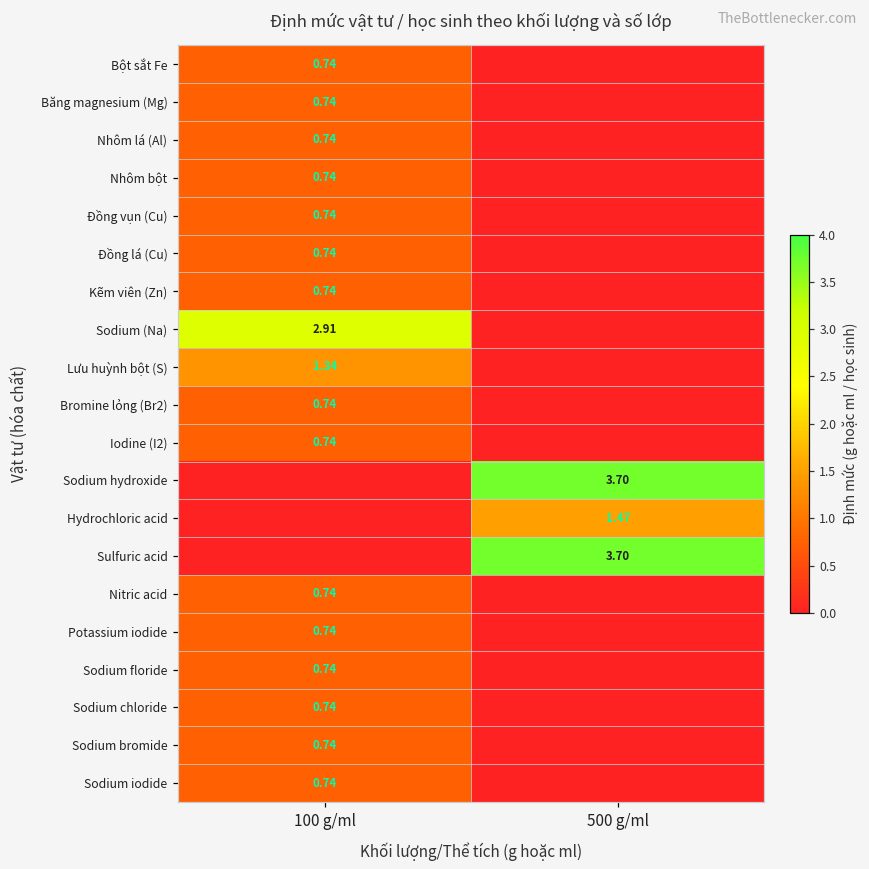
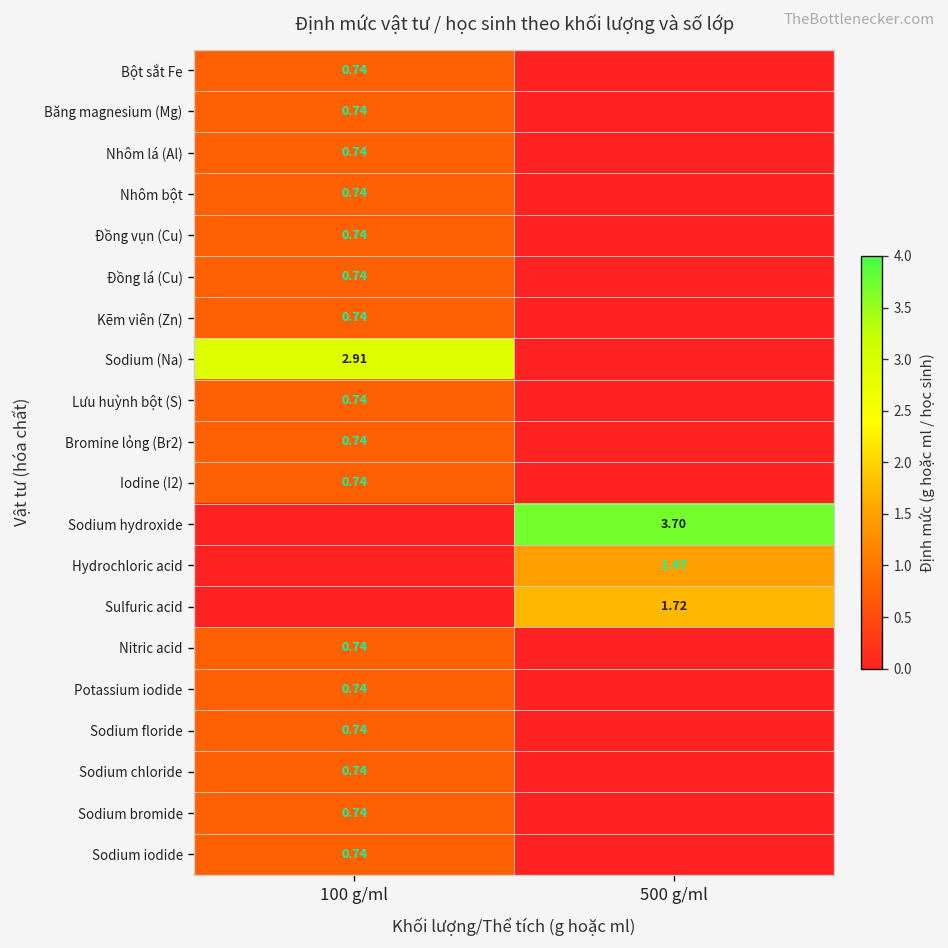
Lưu huỳnh bột (S), 100 g/ml: 1.34 -> 0.74
Sulfuric acid, 500 g/ml: 3.70 -> 1.72
